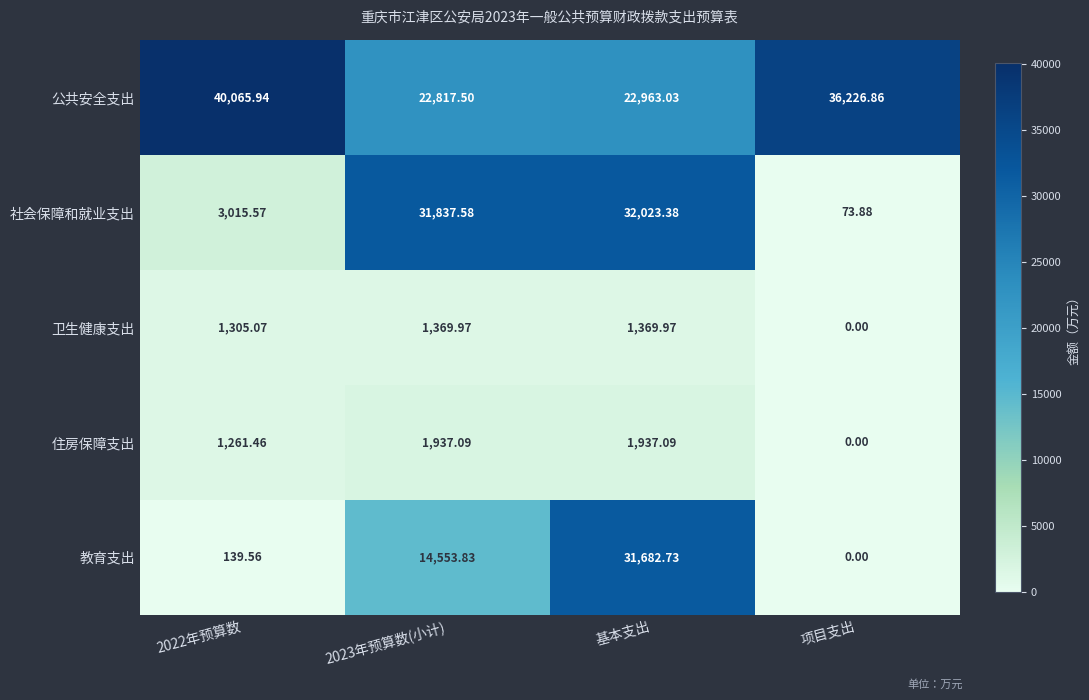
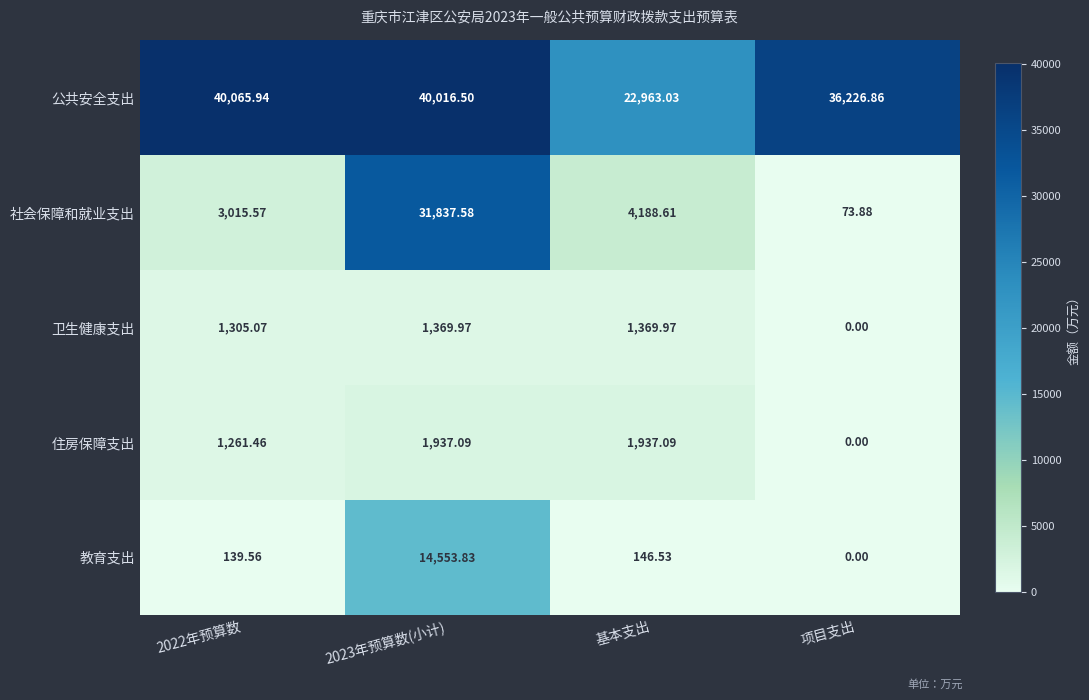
公共安全支出, 2023年预算数(小计): 22,817.50 -> 40,016.50
社会保障和就业支出, 基本支出: 32,023.38 -> 4,188.61
教育支出, 基本支出: 31,682.73 -> 146.53
